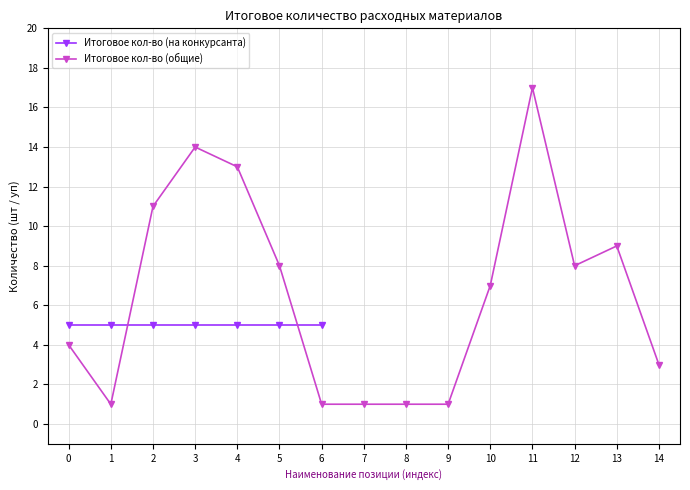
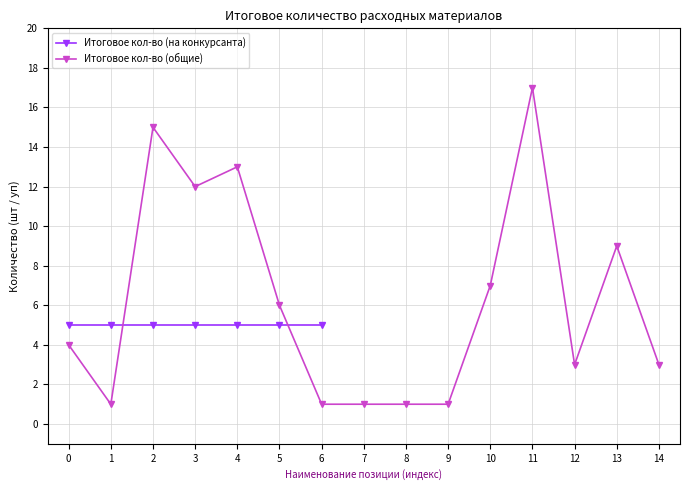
Итоговое кол-во (общие), 2: 11 -> 15
Итоговое кол-во (общие), 3: 14 -> 12
Итоговое кол-во (общие), 5: 8 -> 6
Итоговое кол-во (общие), 12: 8 -> 3
